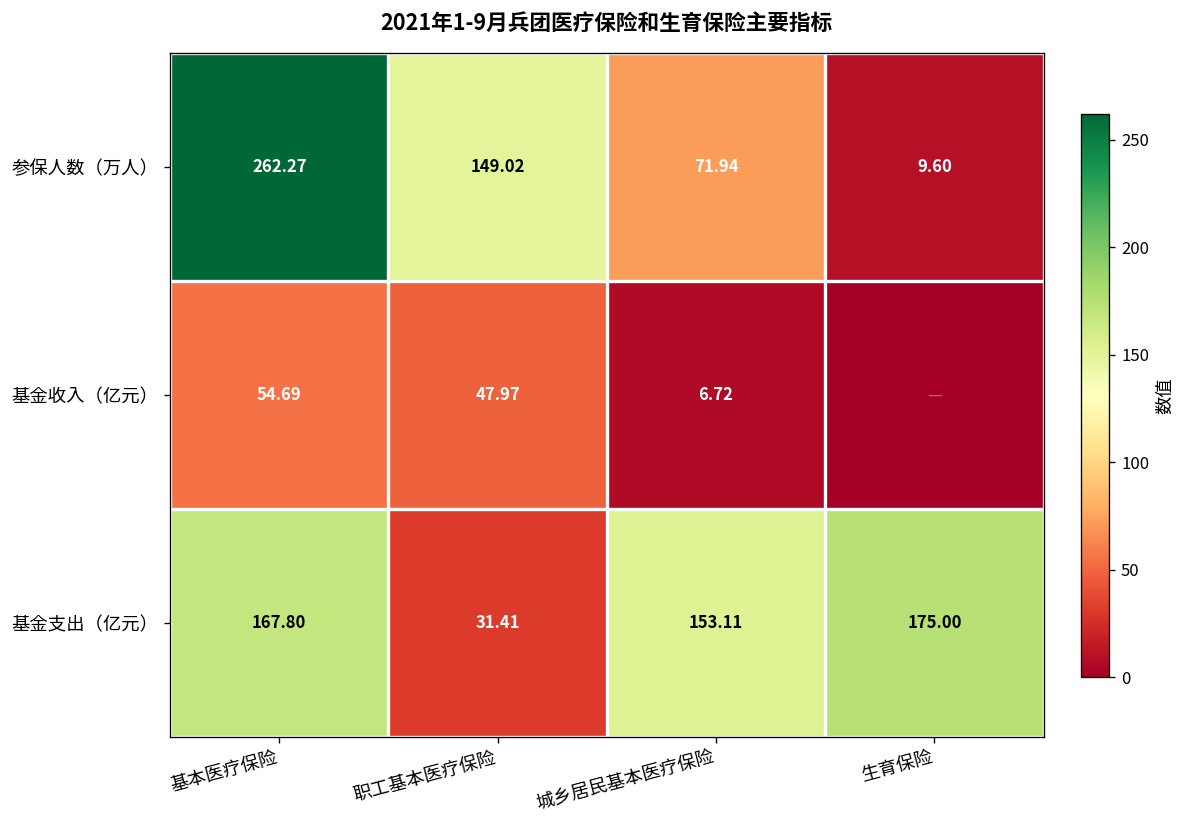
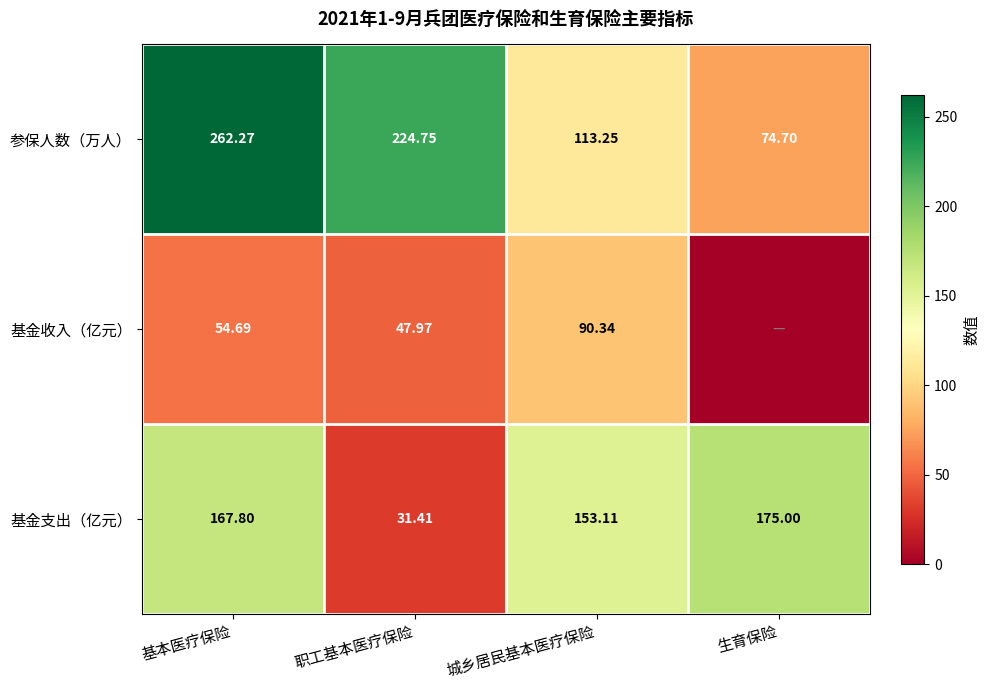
参保人数（万人）, 职工基本医疗保险: 149.02 -> 224.75
参保人数（万人）, 城乡居民基本医疗保险: 71.94 -> 113.25
参保人数（万人）, 生育保险: 9.60 -> 74.70
基金收入（亿元）, 城乡居民基本医疗保险: 6.72 -> 90.34
